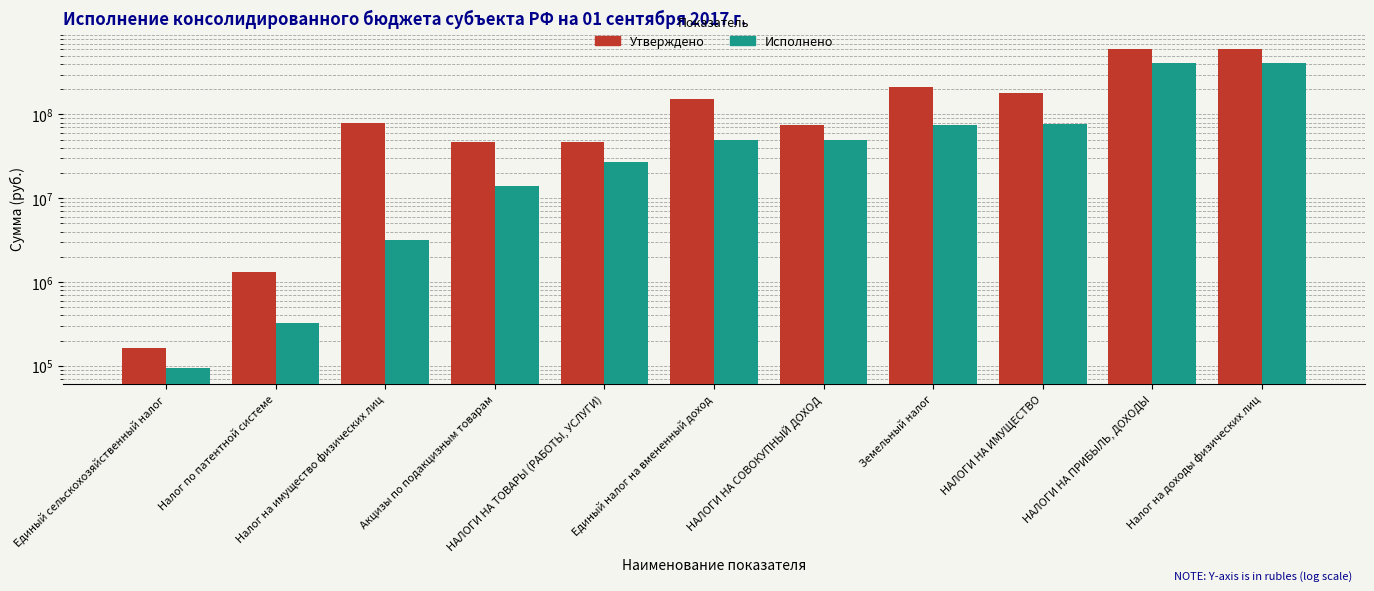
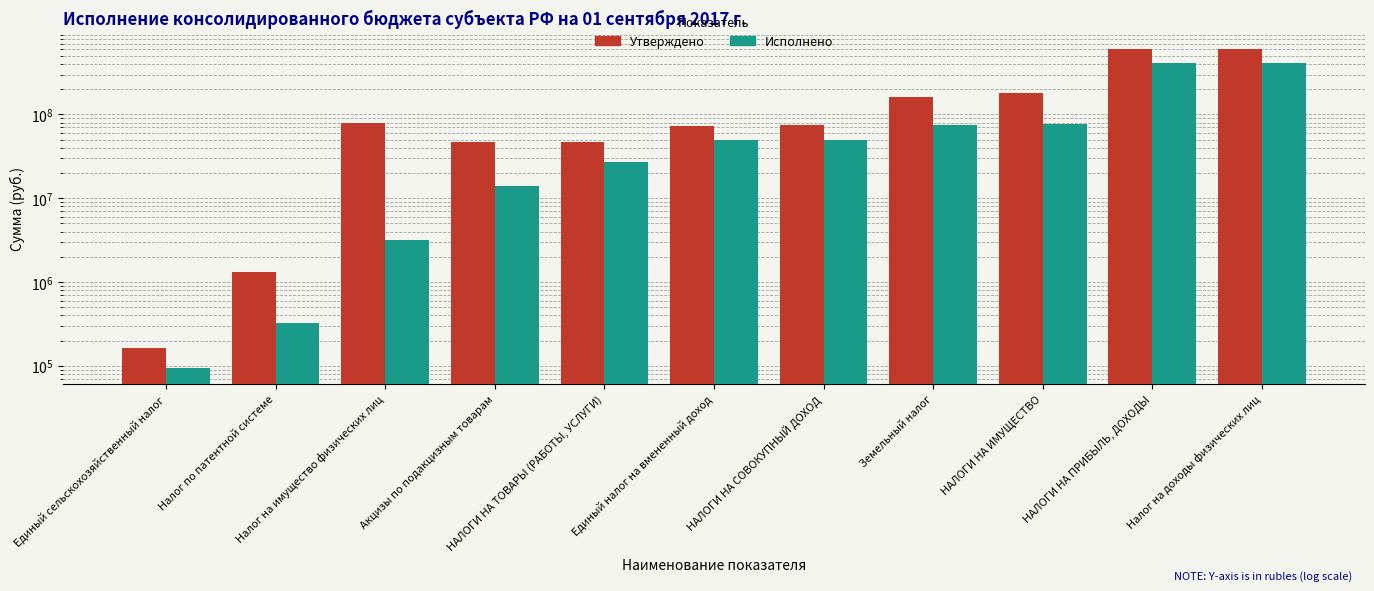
Утверждено, Единый налог на вмененный доход: 150000000 -> 70000000
Утверждено, Земельный налог: 210000000 -> 160000000
